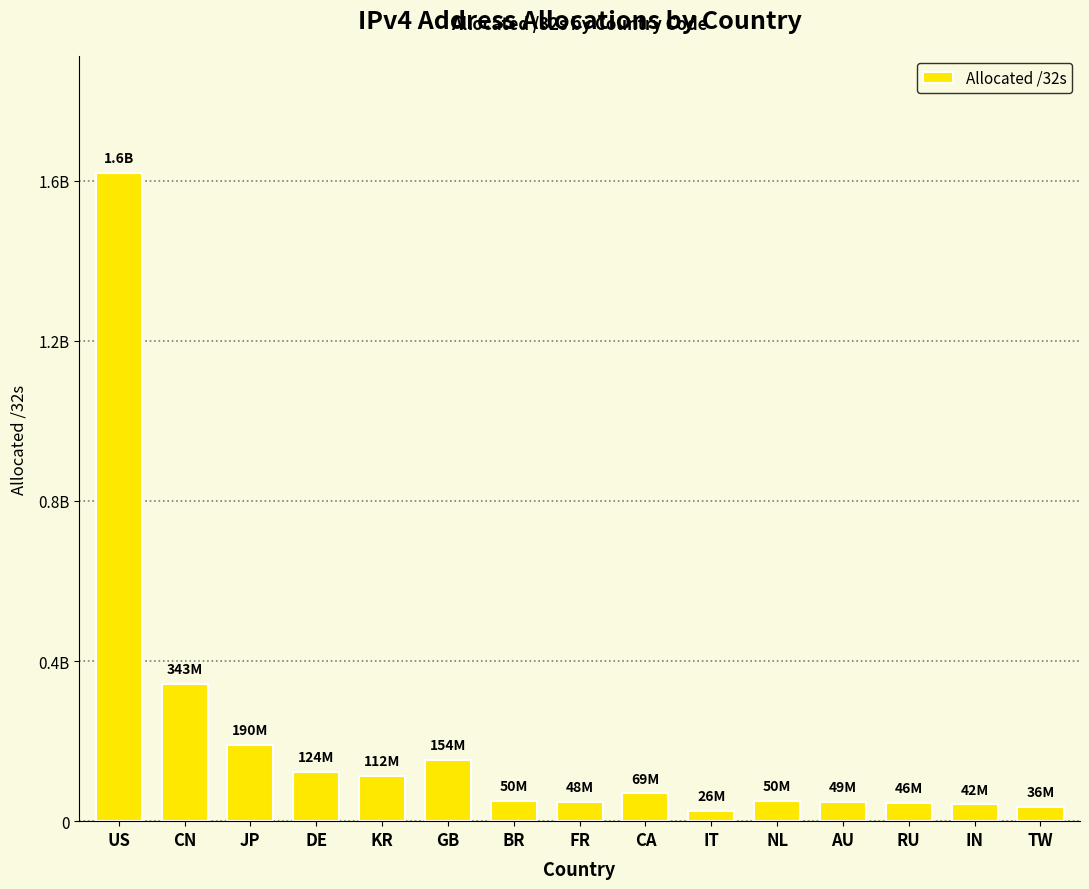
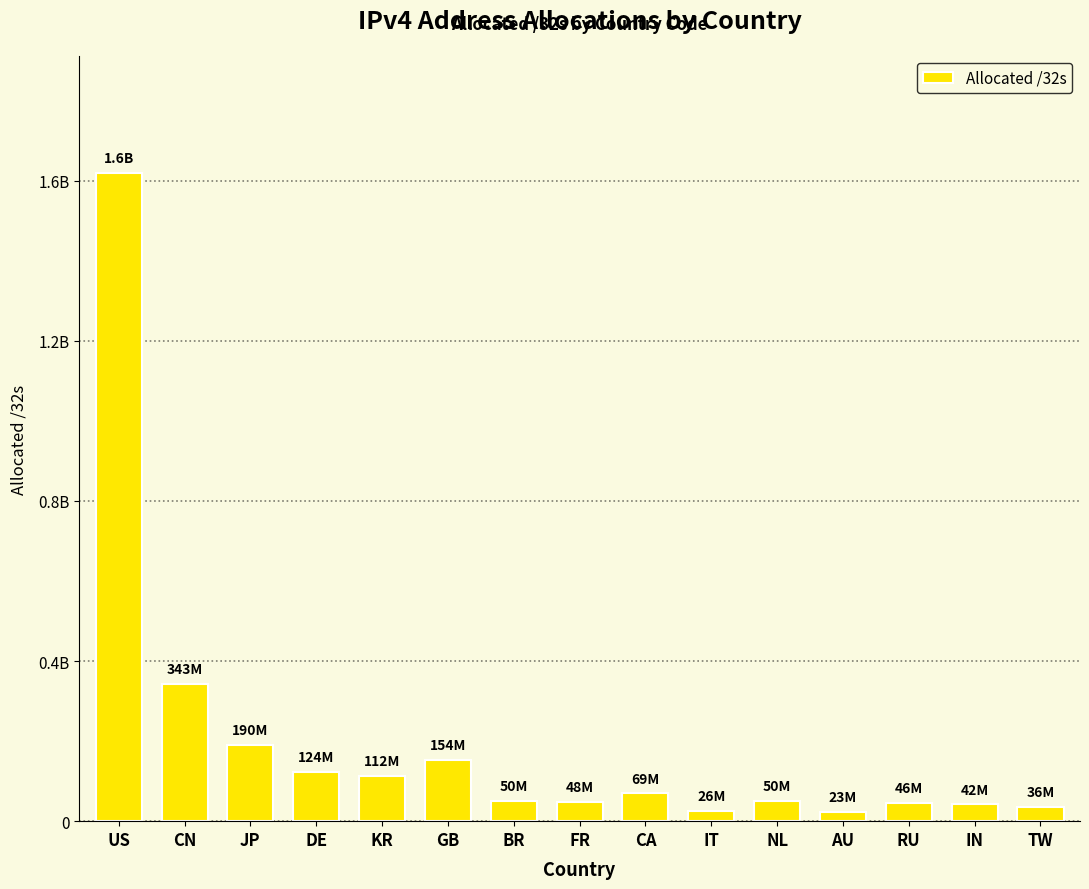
AU: 49M -> 23M
